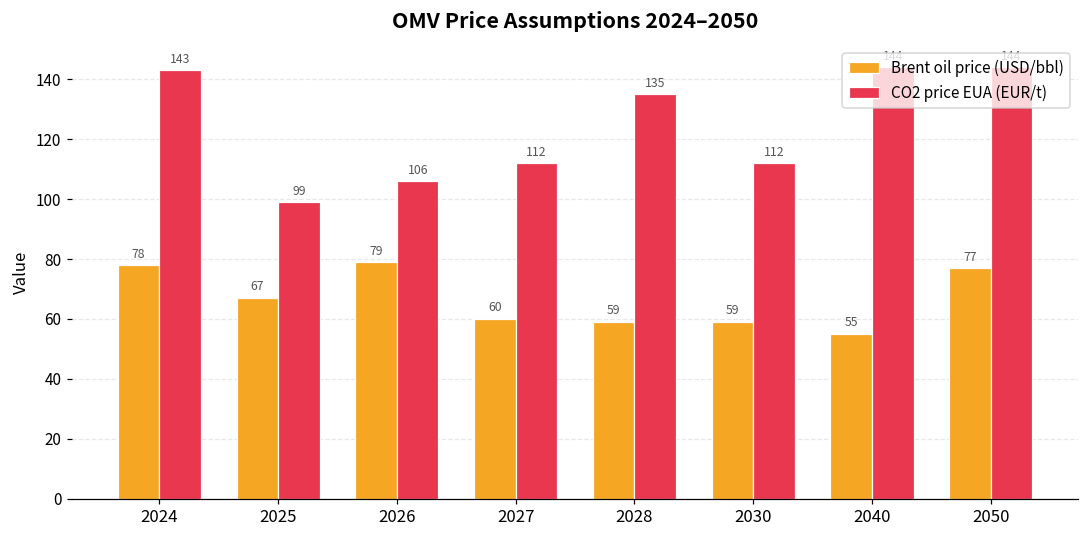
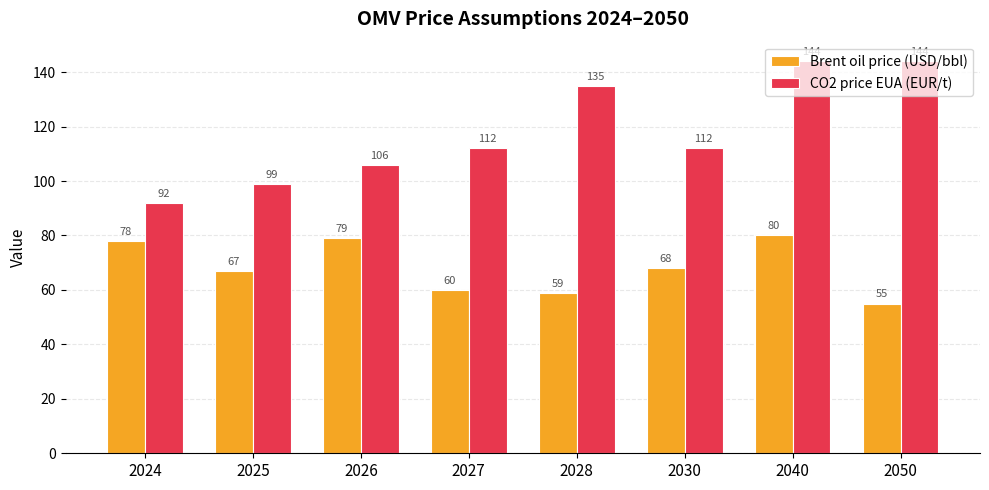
CO2 price EUA (EUR/t), 2024: 143 -> 92
Brent oil price (USD/bbl), 2030: 59 -> 68
Brent oil price (USD/bbl), 2040: 55 -> 80
Brent oil price (USD/bbl), 2050: 77 -> 55
